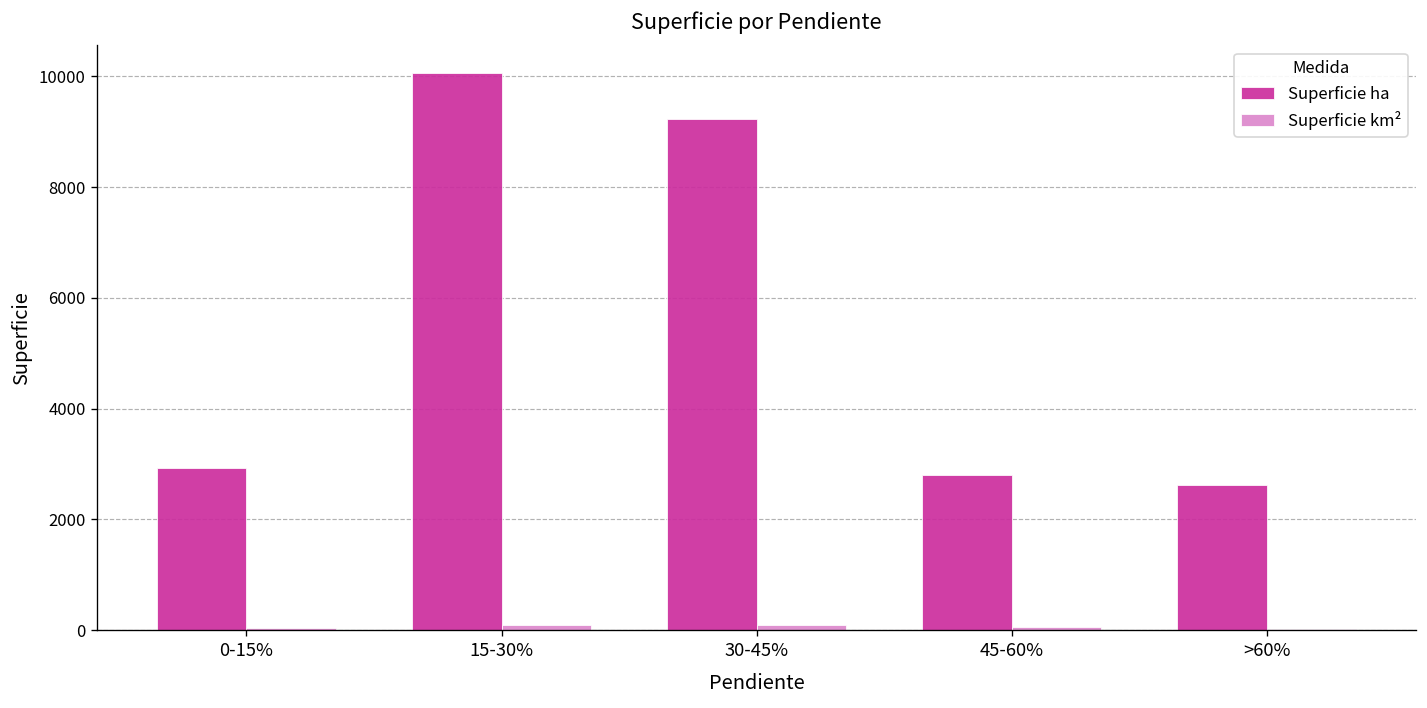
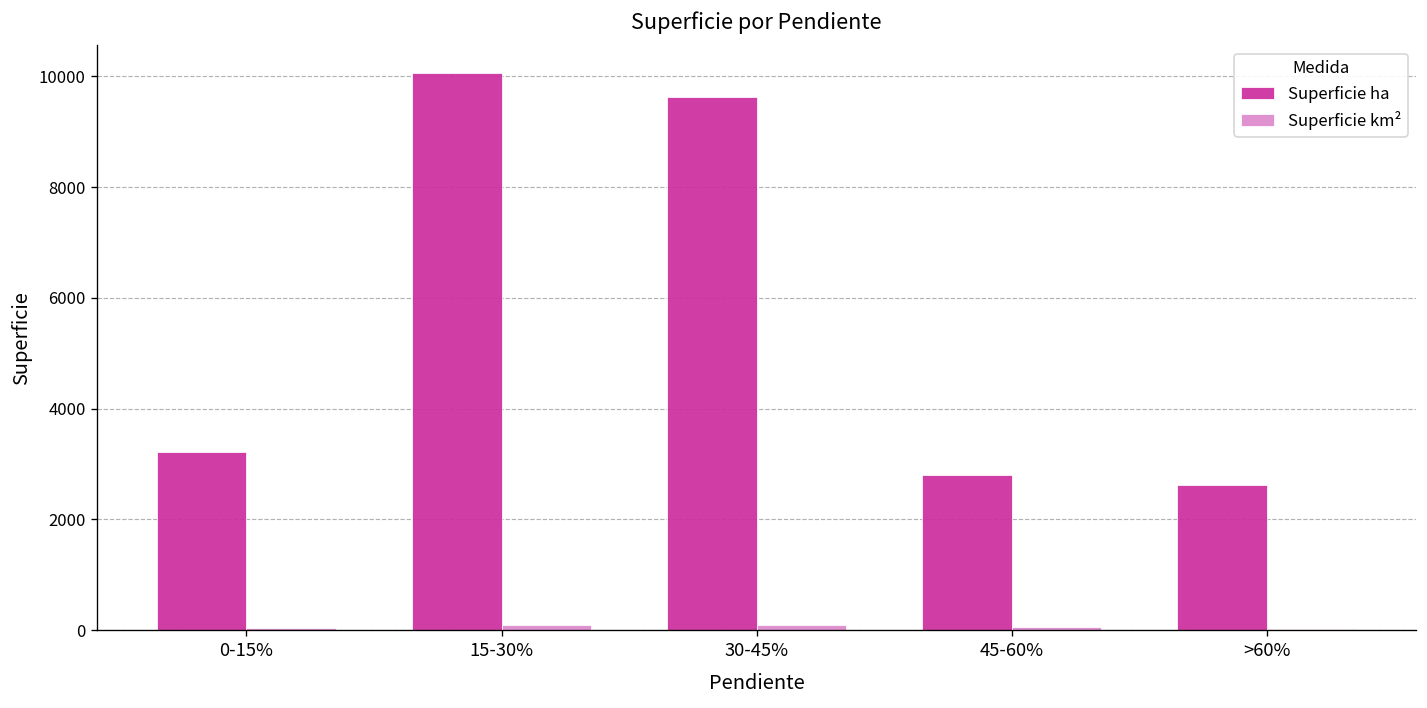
Superficie ha, 0-15%: 2900 -> 3200
Superficie ha, 30-45%: 9200 -> 9600
